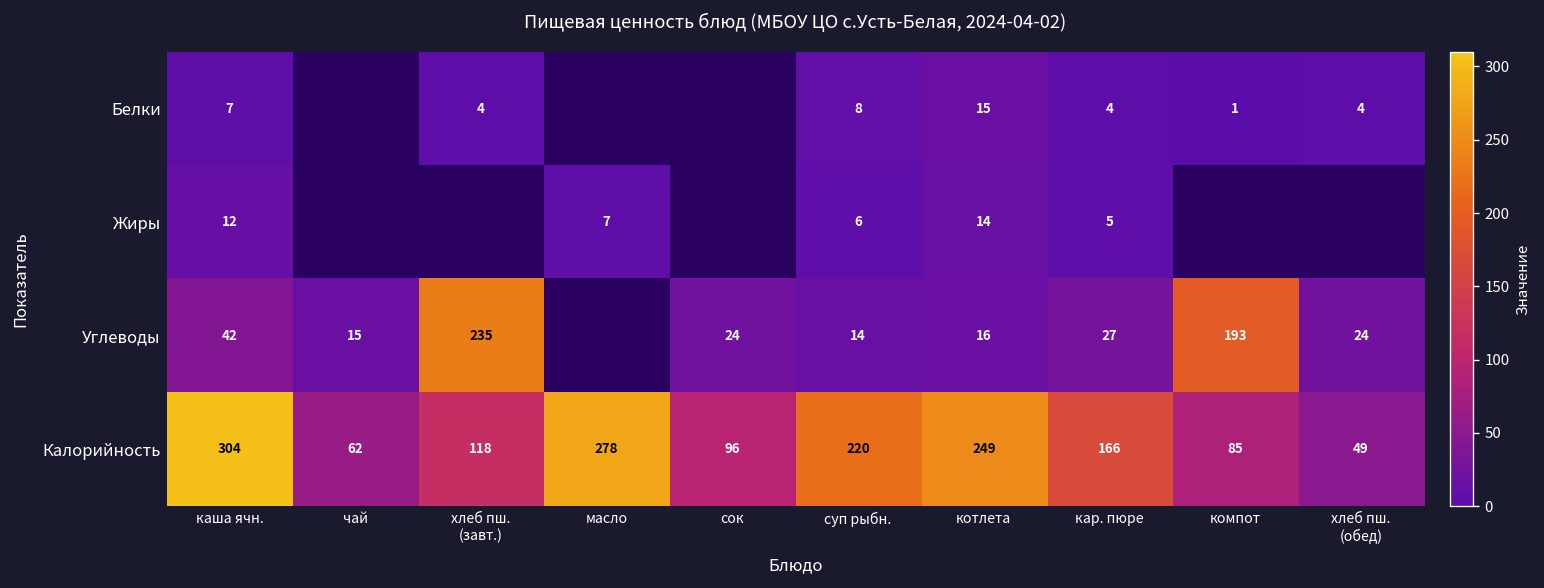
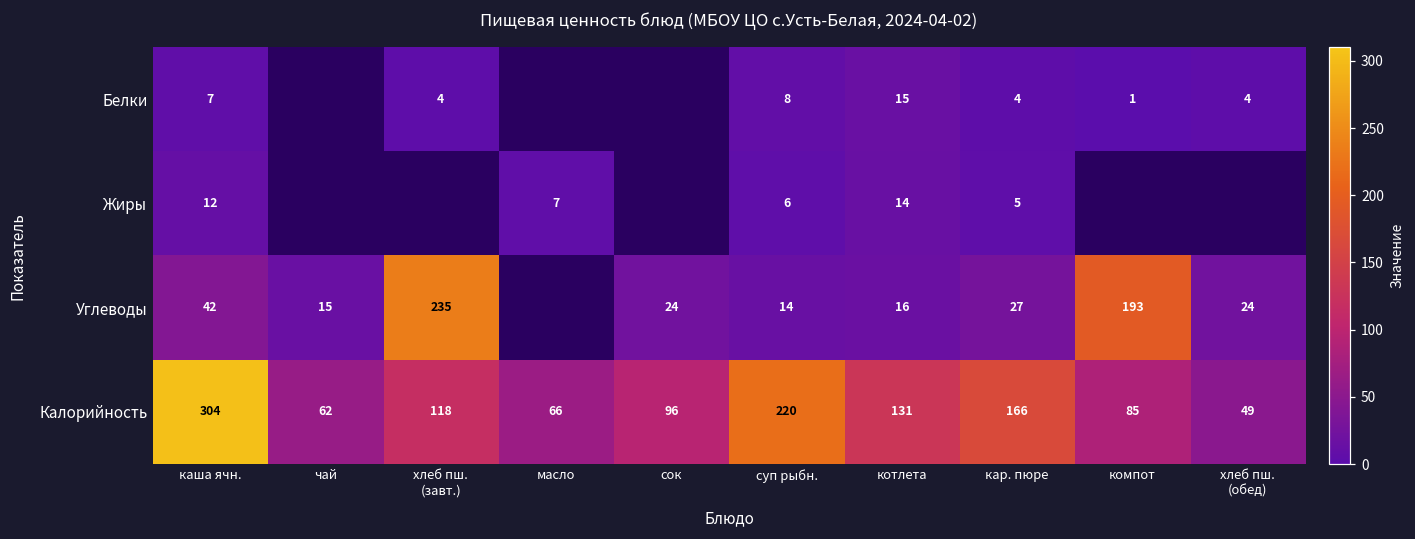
Калорийность, масло: 278 -> 66
Калорийность, котлета: 249 -> 131
